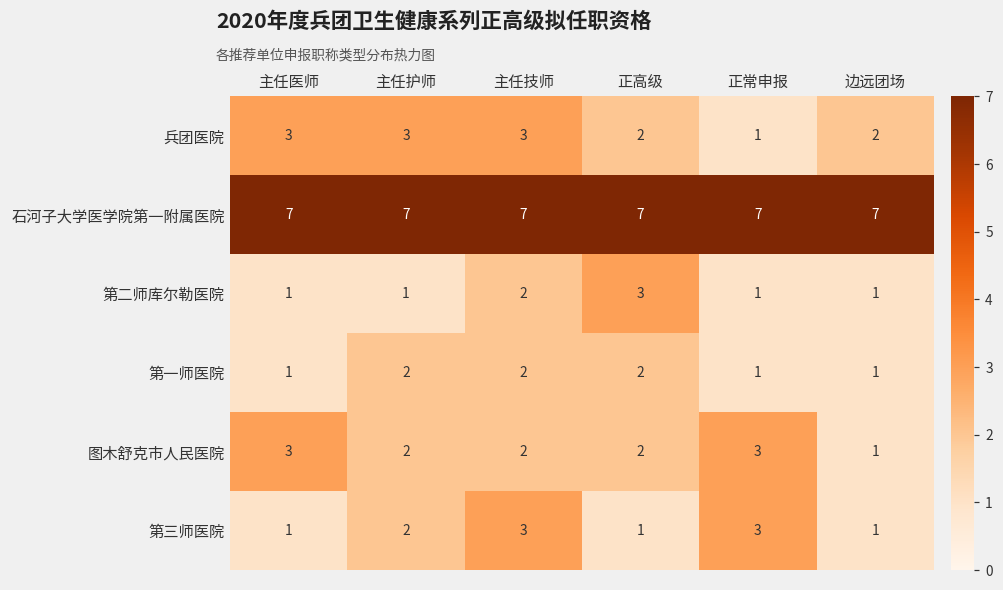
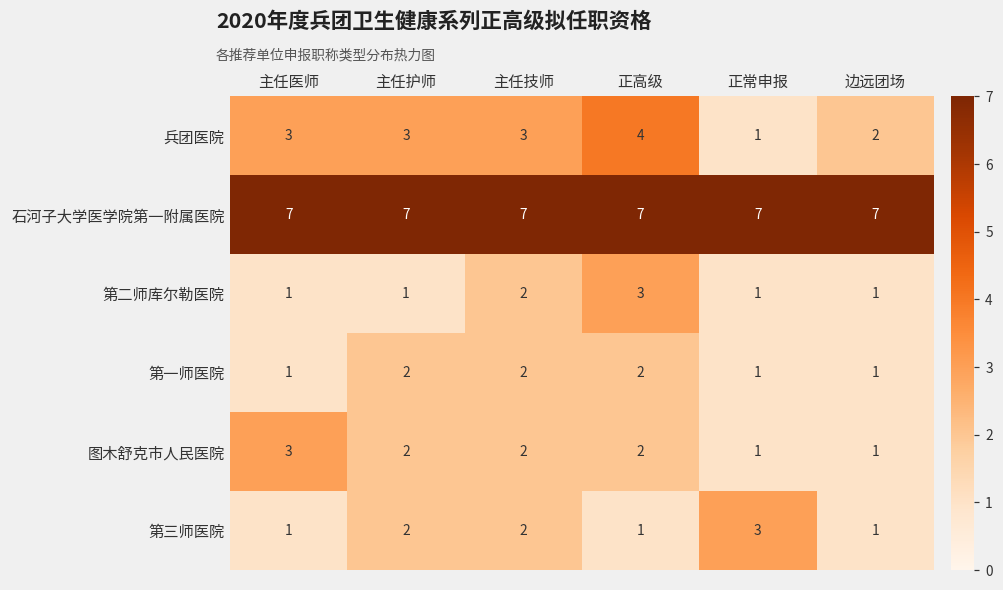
兵团医院, 正高级: 2 -> 4
图木舒克市人民医院, 正常申报: 3 -> 1
第三师医院, 主任技师: 3 -> 2
